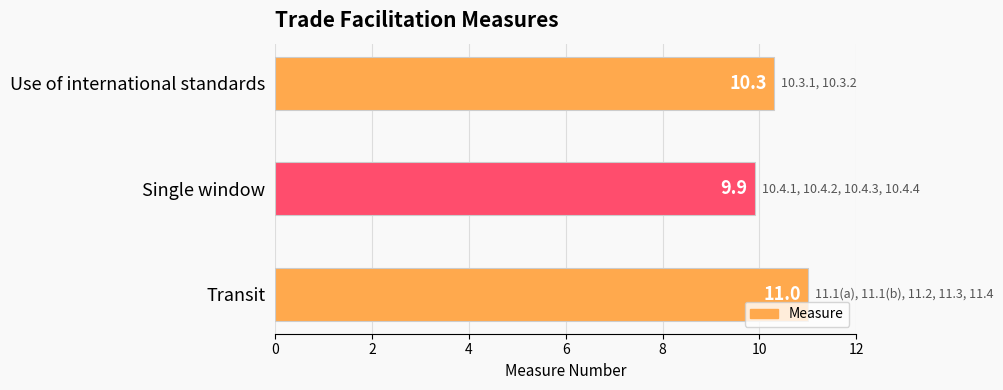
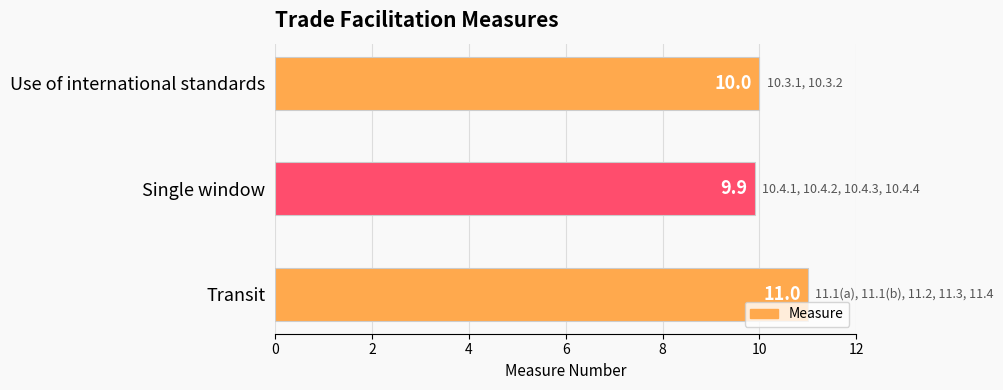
Use of international standards: 10.3 -> 10.0
